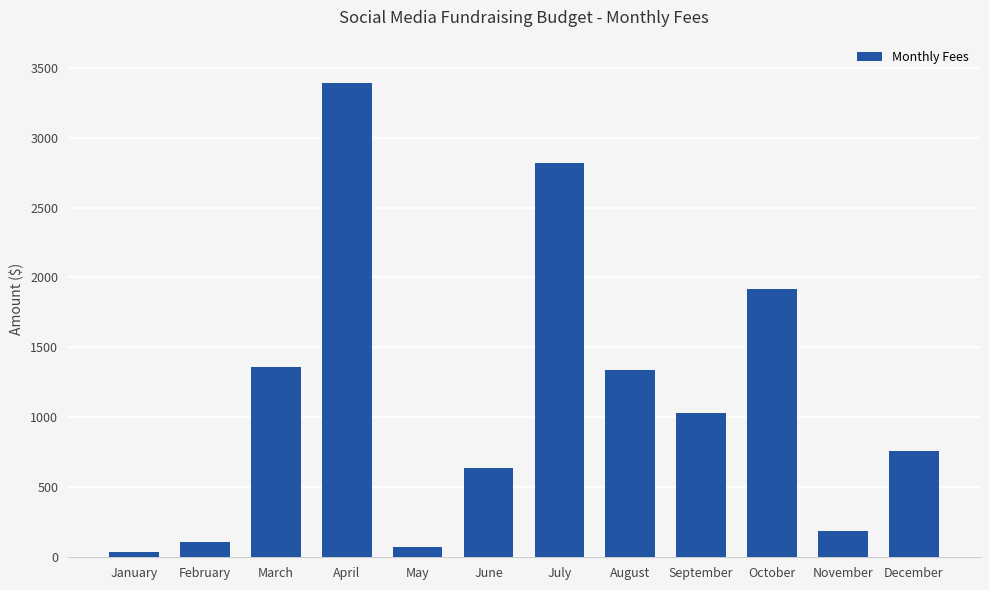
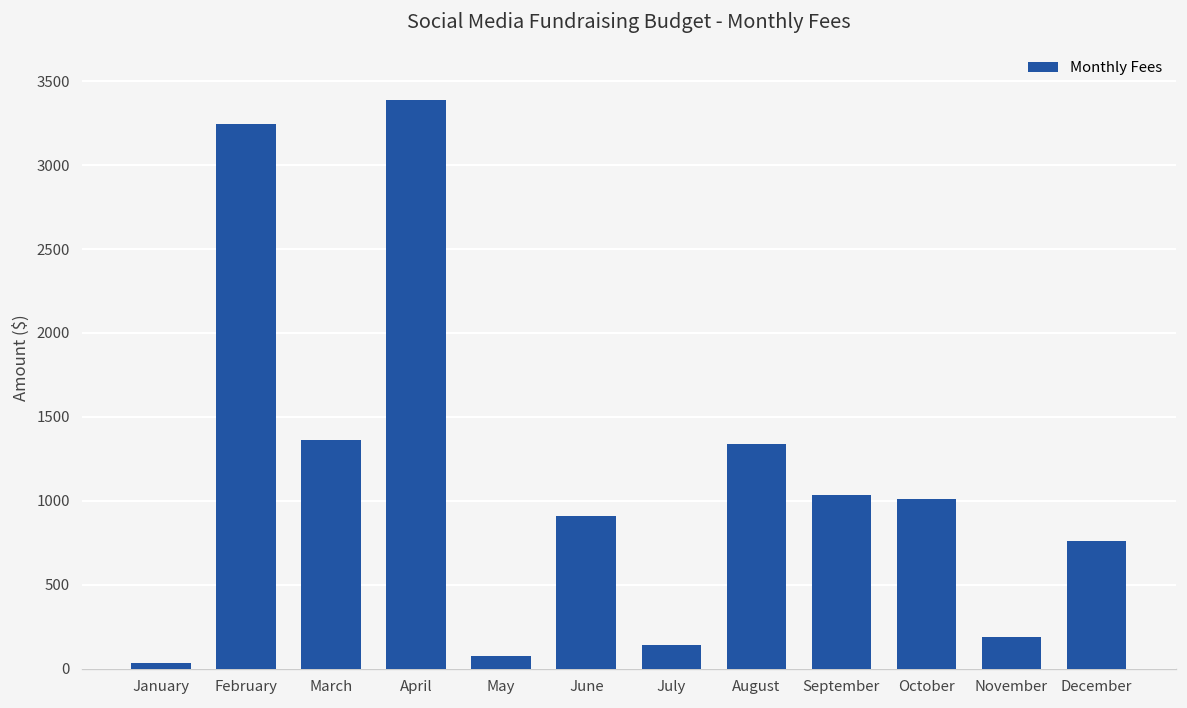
February: 110 -> 3240
June: 640 -> 910
July: 2820 -> 140
October: 1920 -> 1010
